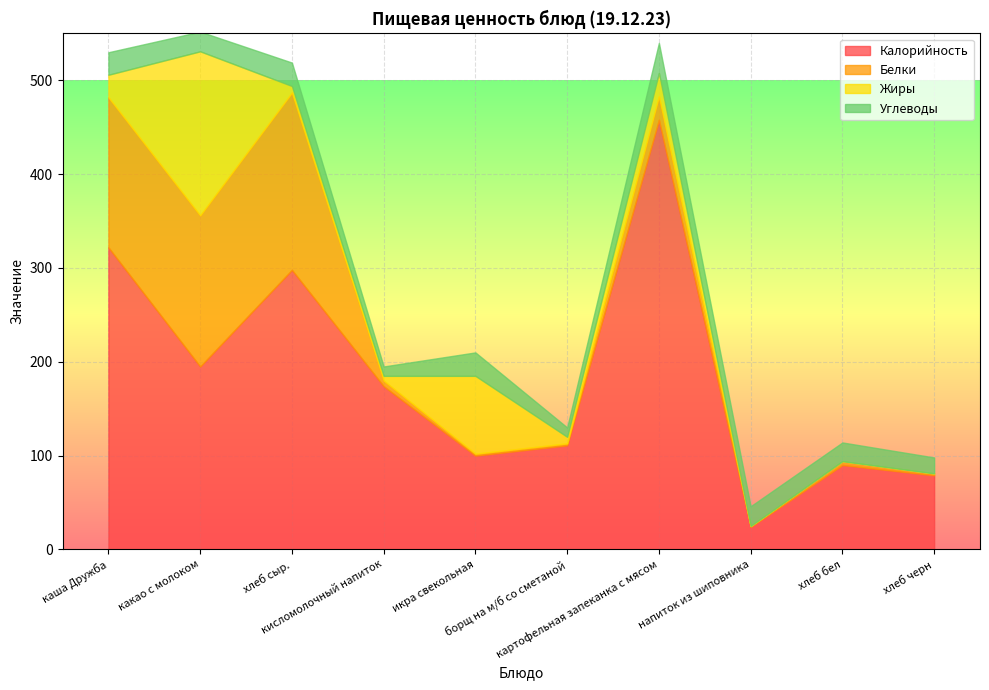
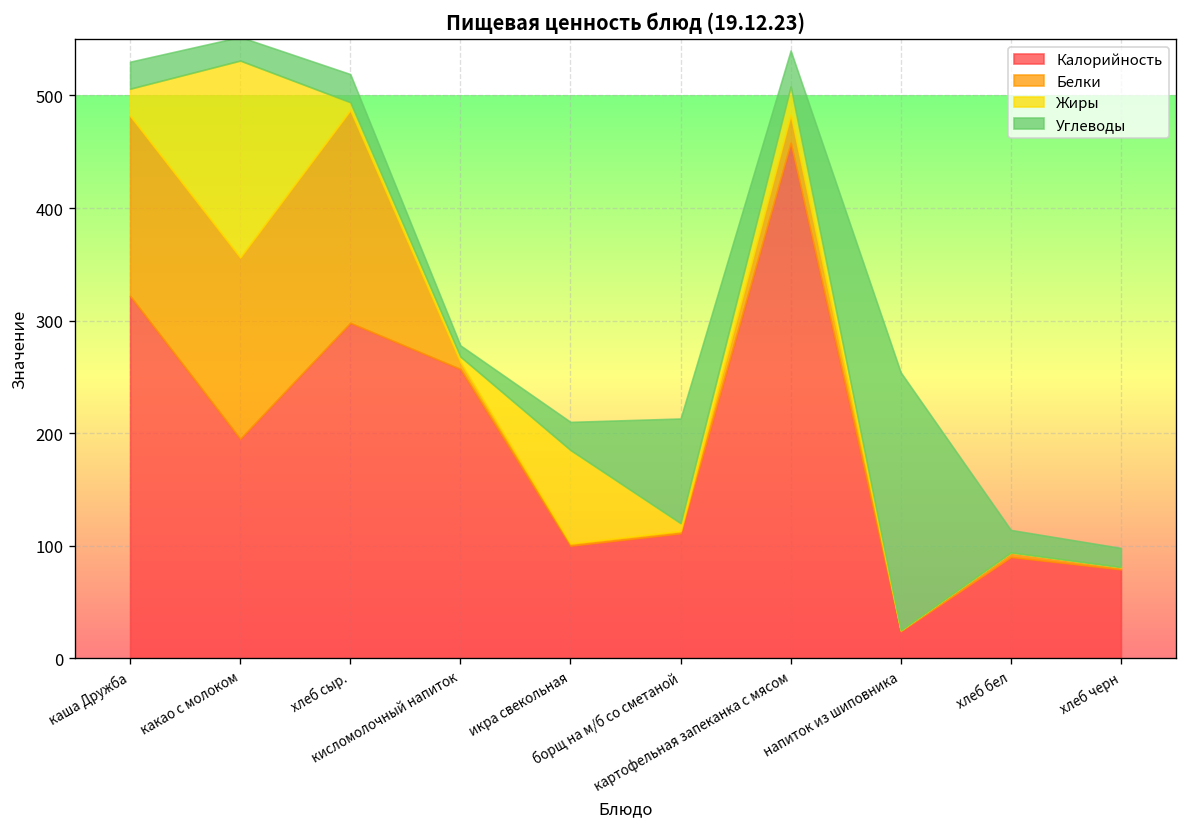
Калорийность, кисломолочный напиток: 170 -> 260
Углеводы, борщ на м/б со сметаной: 10 -> 90
Углеводы, напиток из шиповника: 20 -> 230
